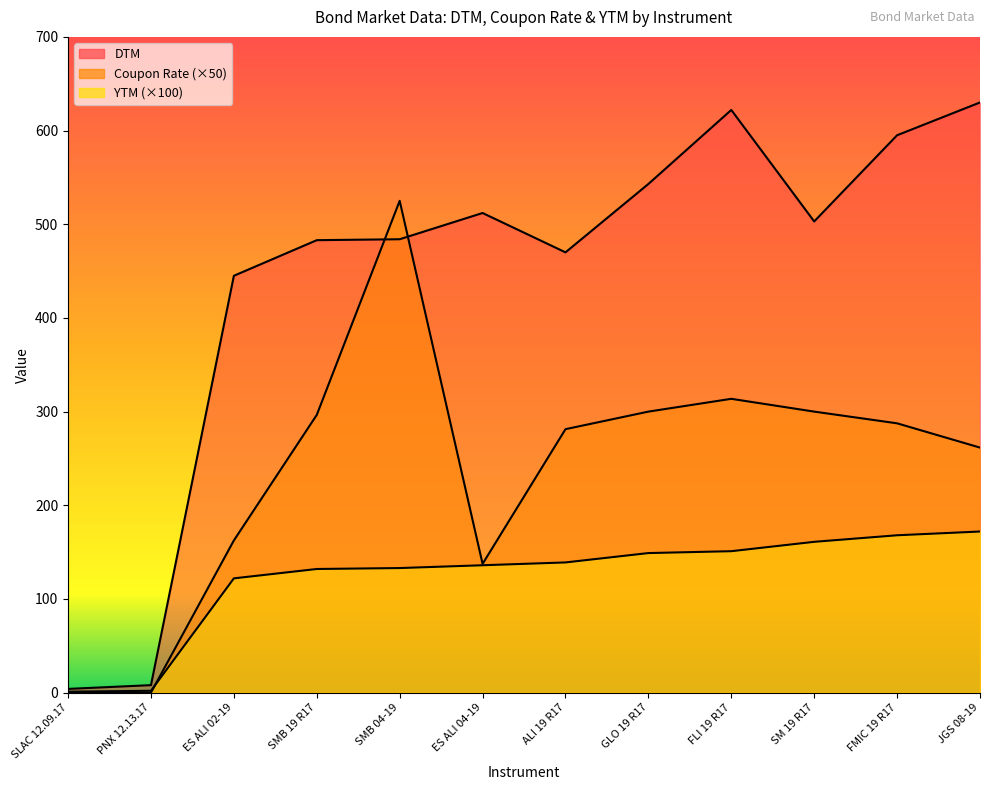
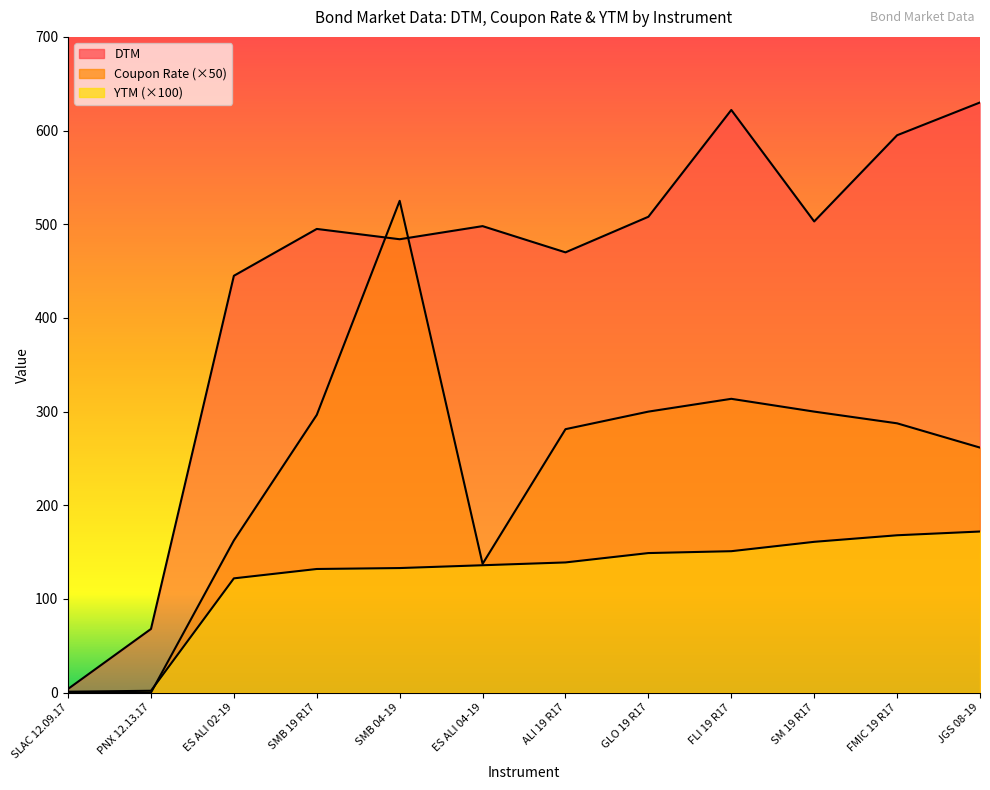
DTM, PNX 12.13.17: 10 -> 70
DTM, SMB 19 R17: 480 -> 500
DTM, ES ALI 04-19: 510 -> 500
DTM, GLO 19 R17: 540 -> 510
